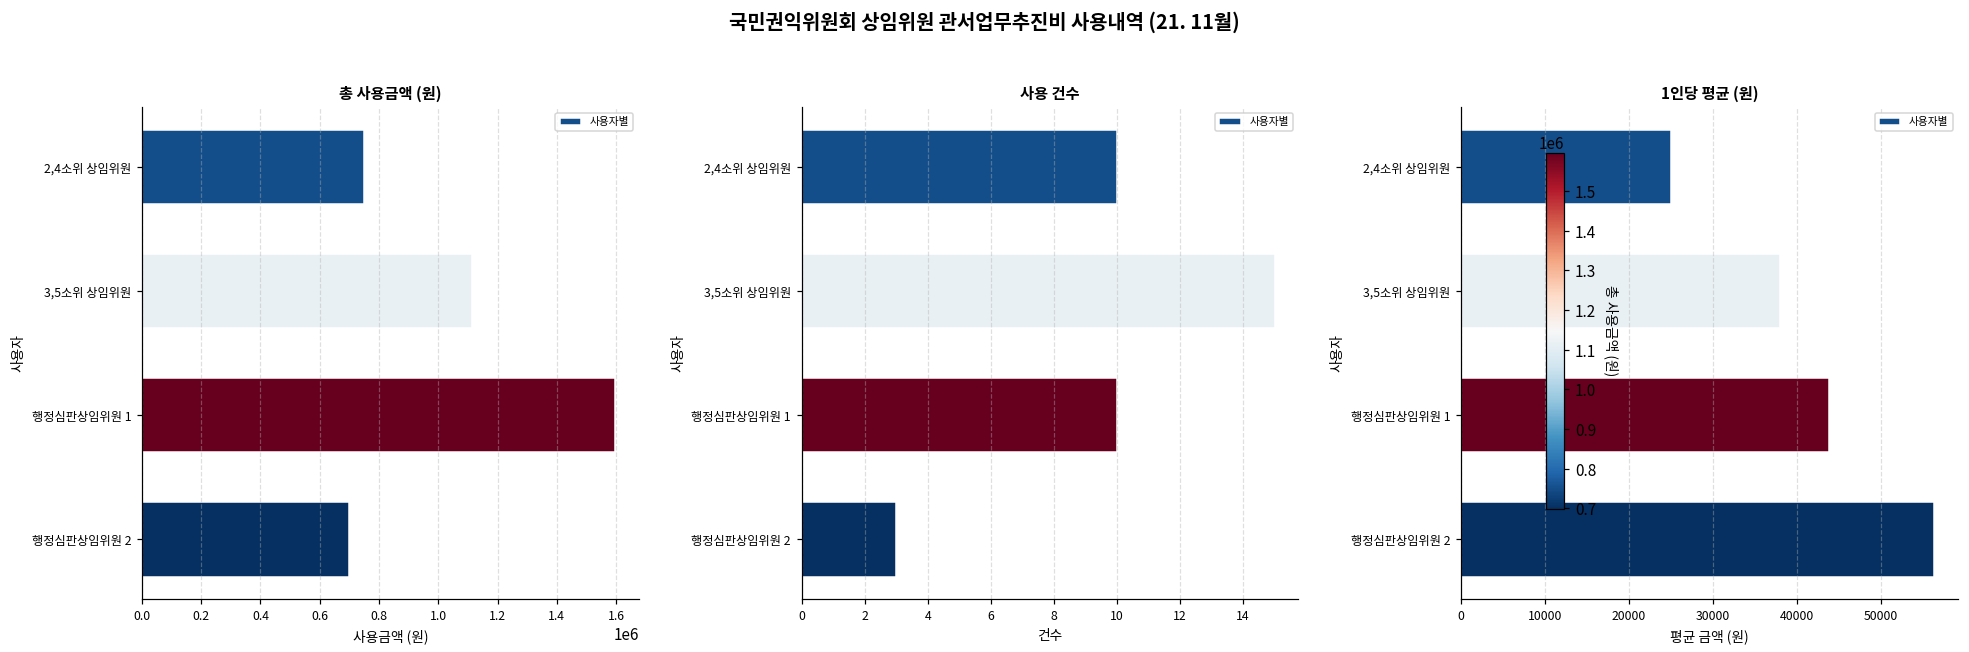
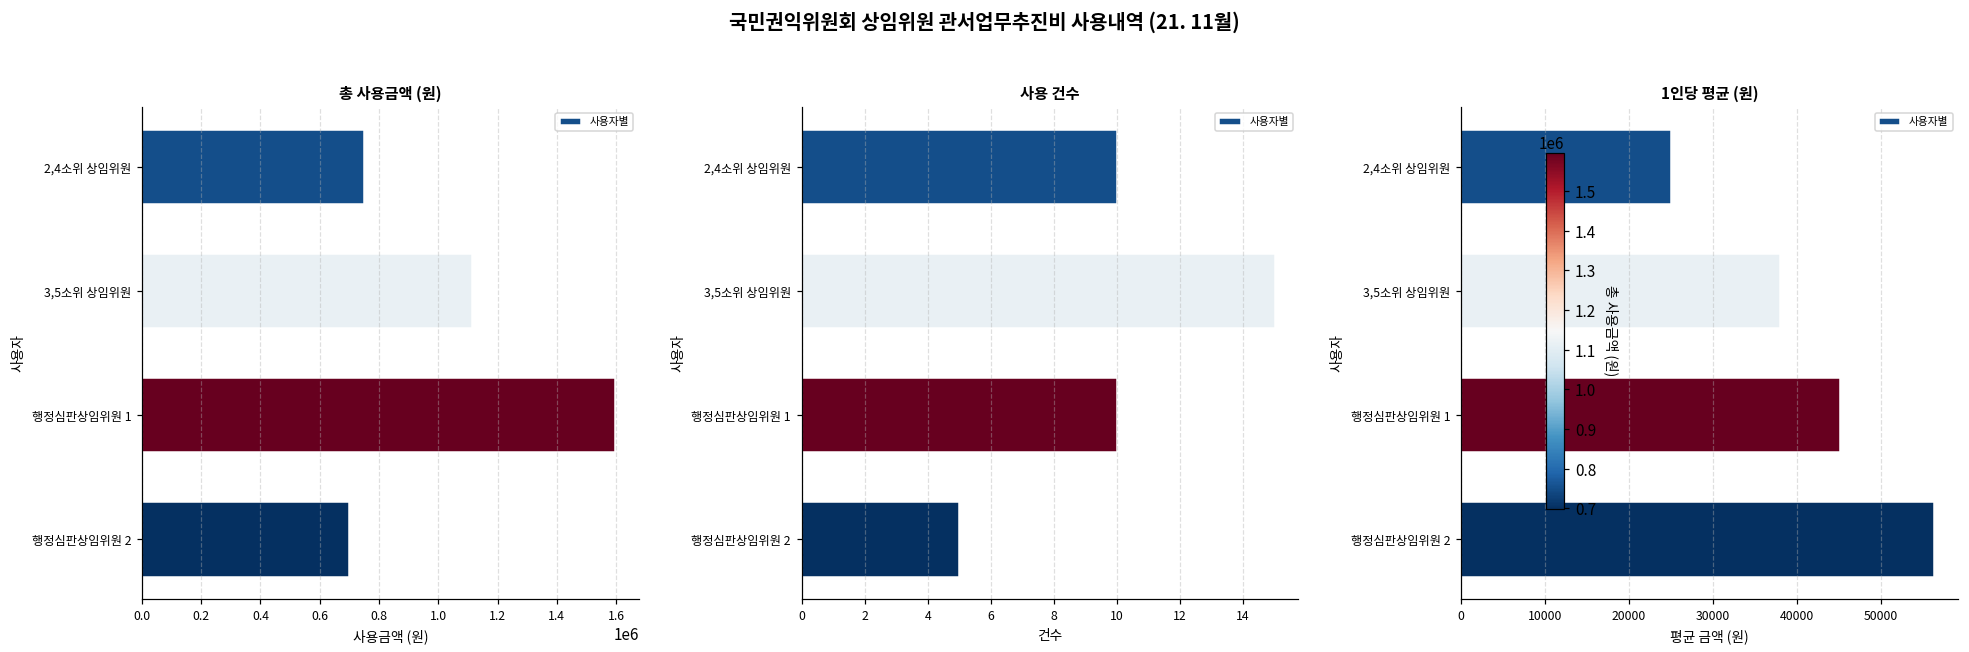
사용 건수, 행정심판상임위원 2: 3 -> 5
1인당 평균 (원), 행정심판상임위원 1: 44000 -> 45000
